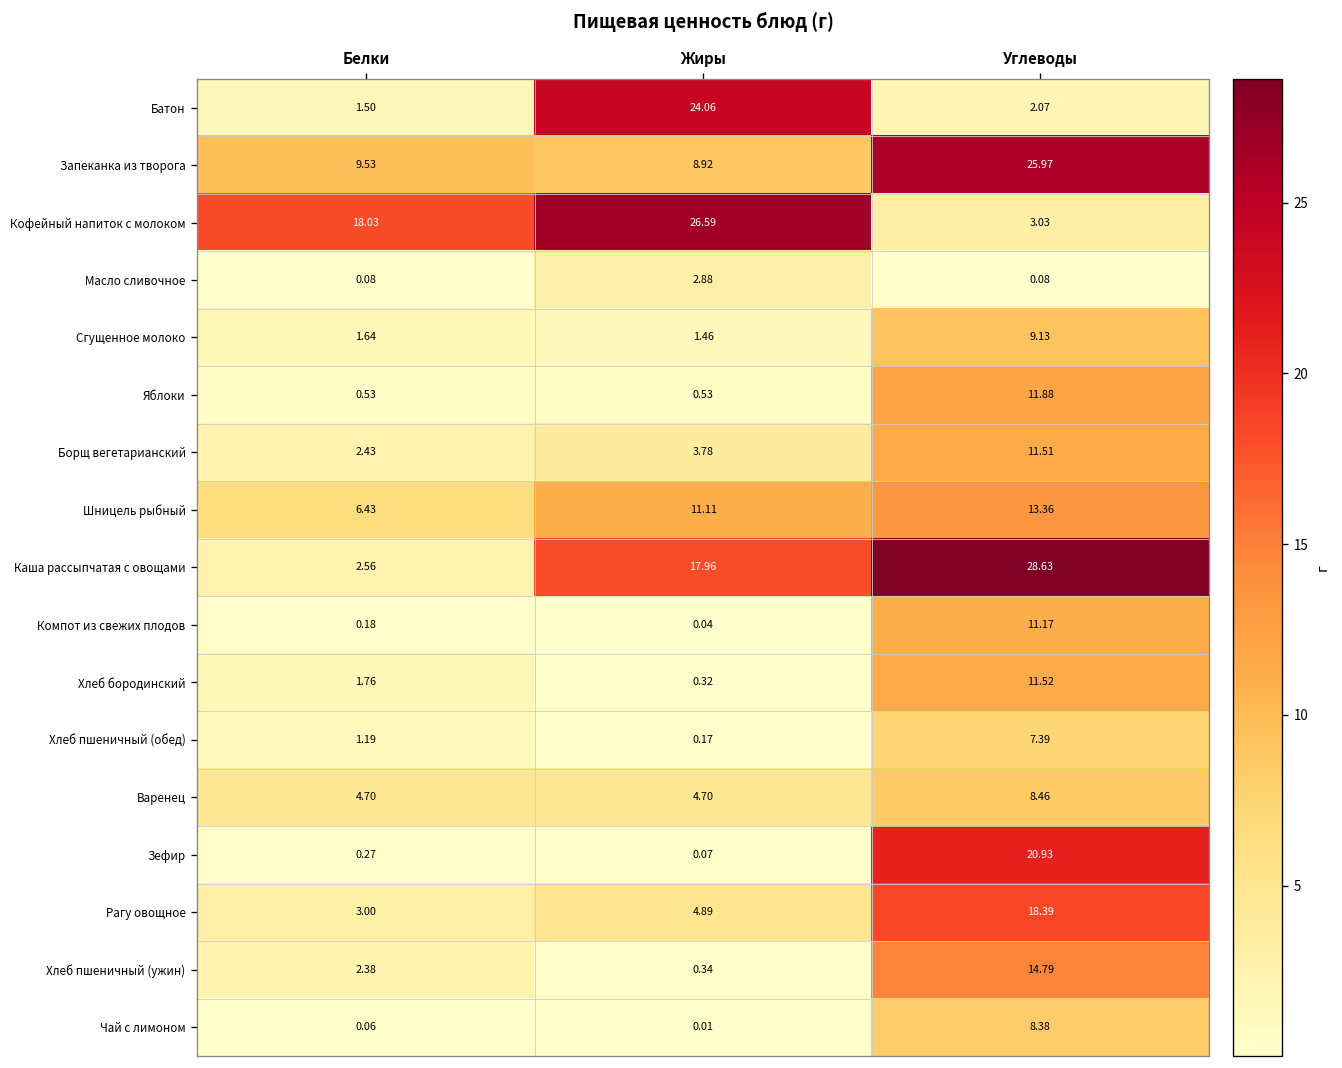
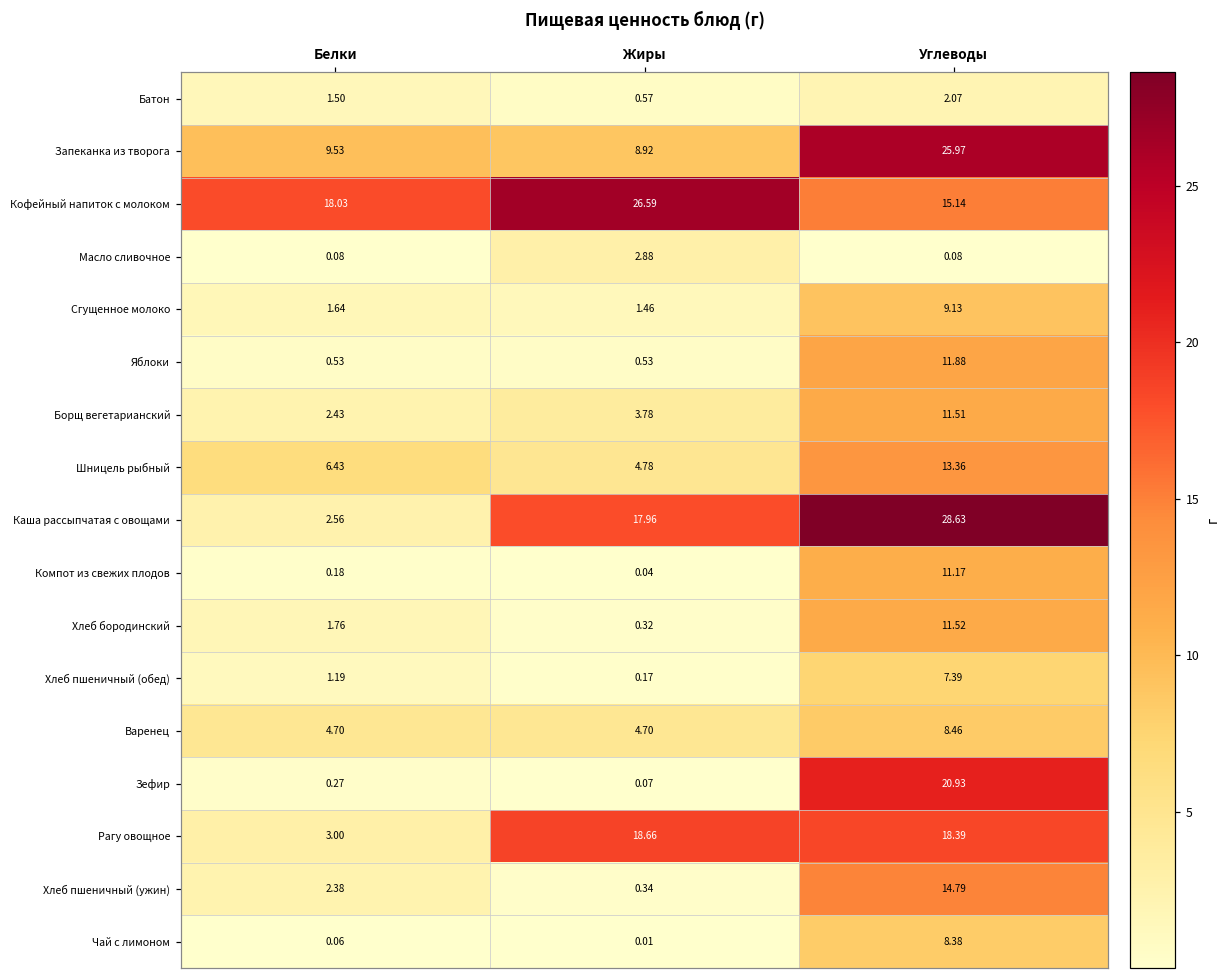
Батон, Жиры: 24.06 -> 0.57
Кофейный напиток с молоком, Углеводы: 3.03 -> 15.14
Шницель рыбный, Жиры: 11.11 -> 4.78
Рагу овощное, Жиры: 4.89 -> 18.66
